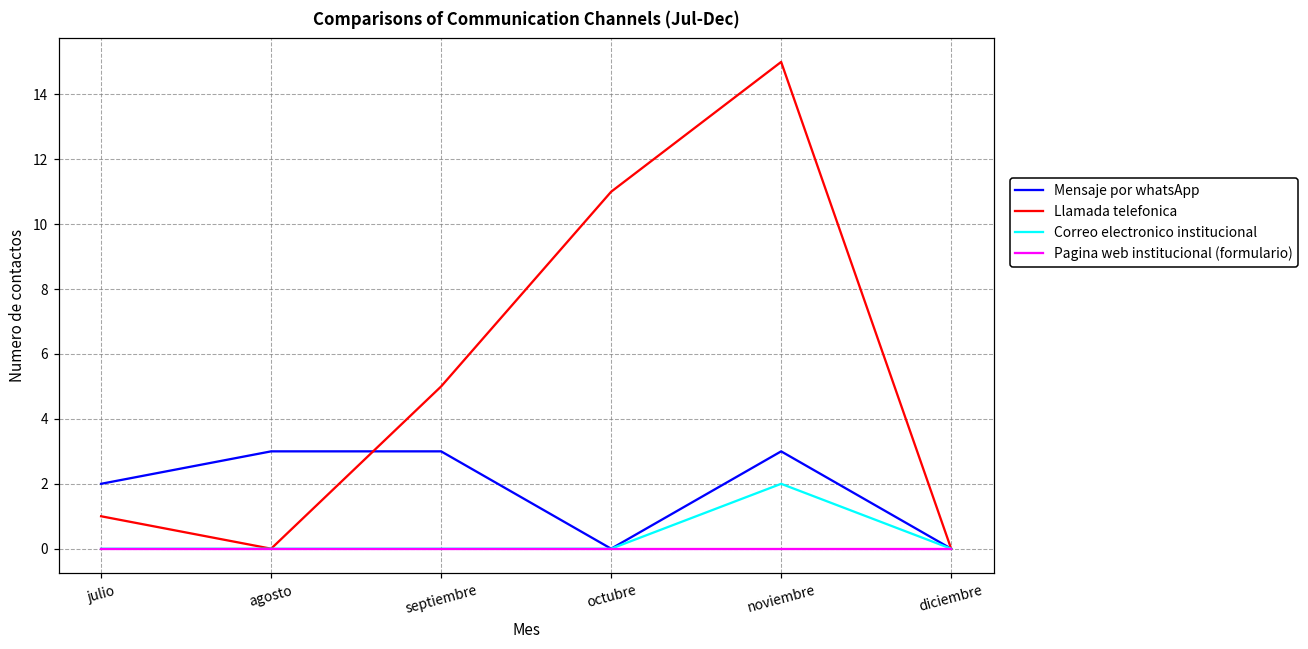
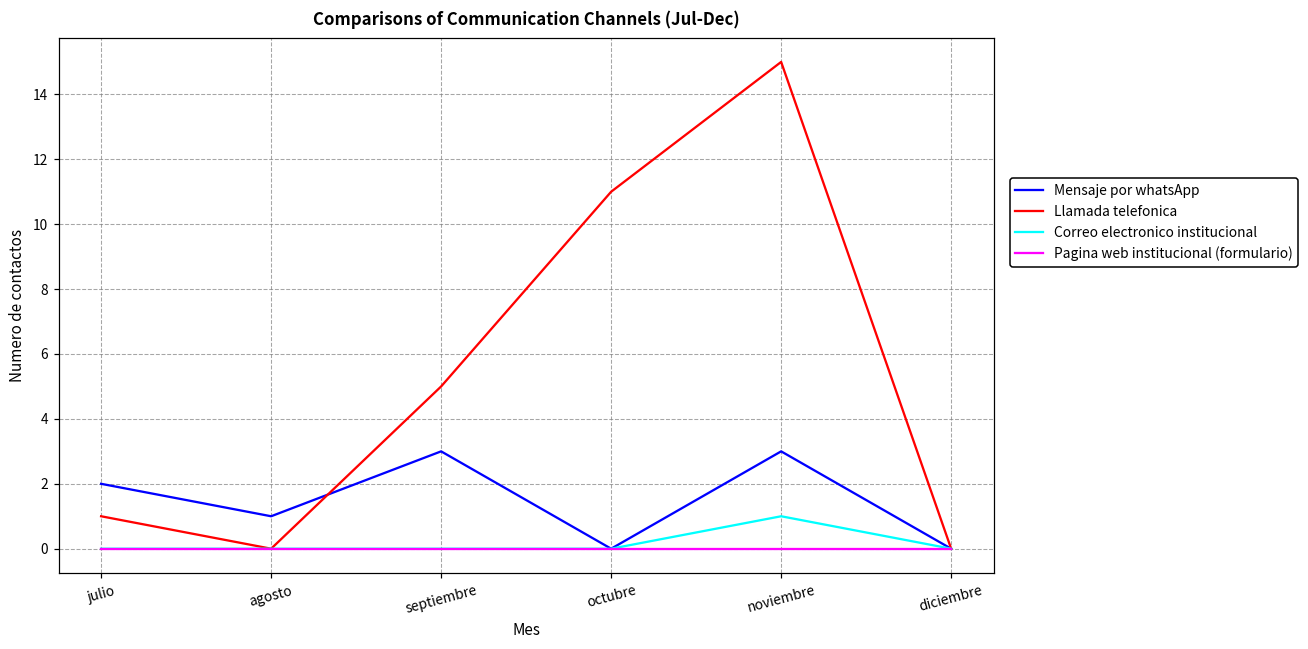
Mensaje por whatsApp, agosto: 3 -> 1
Correo electronico institucional, noviembre: 2 -> 1
